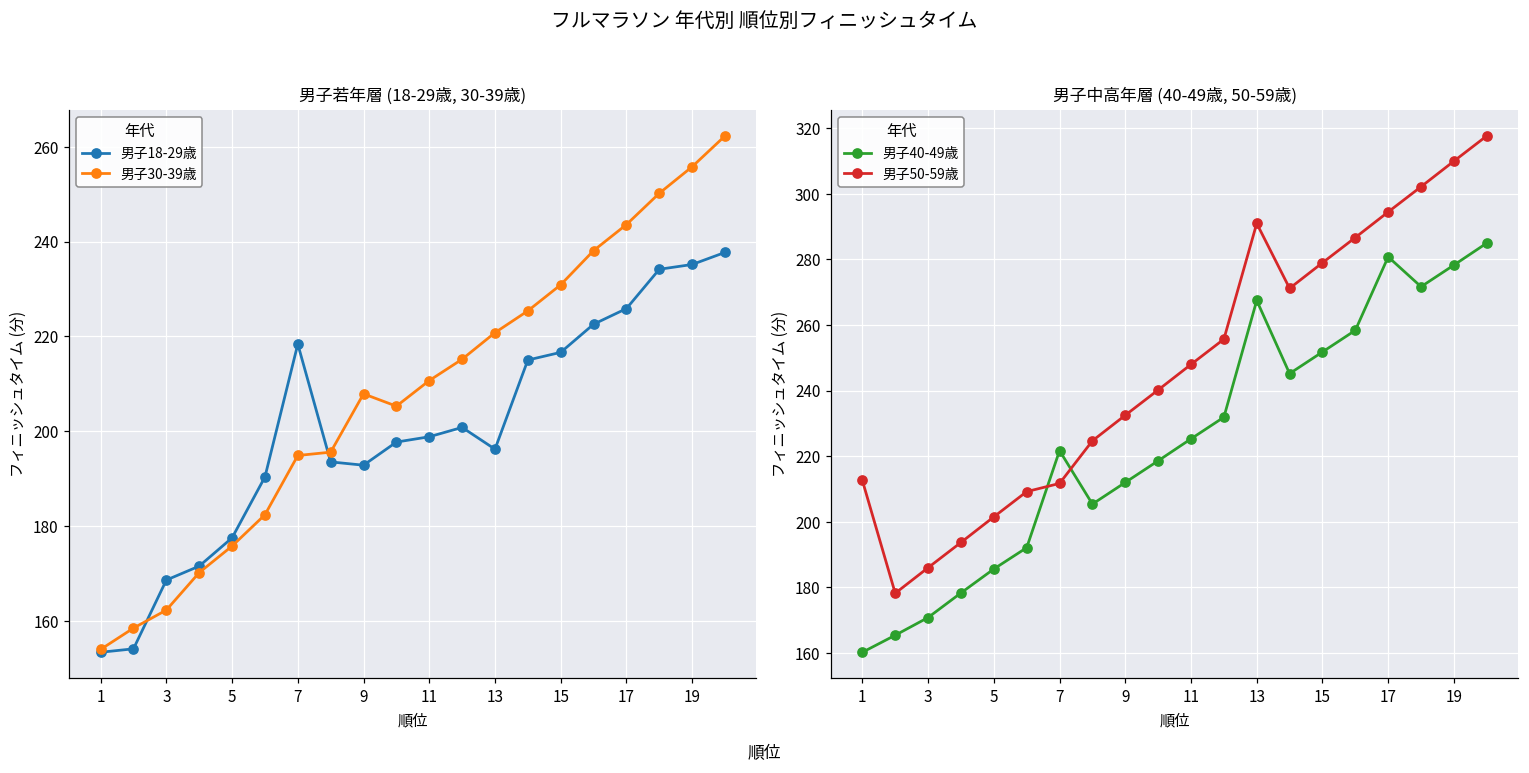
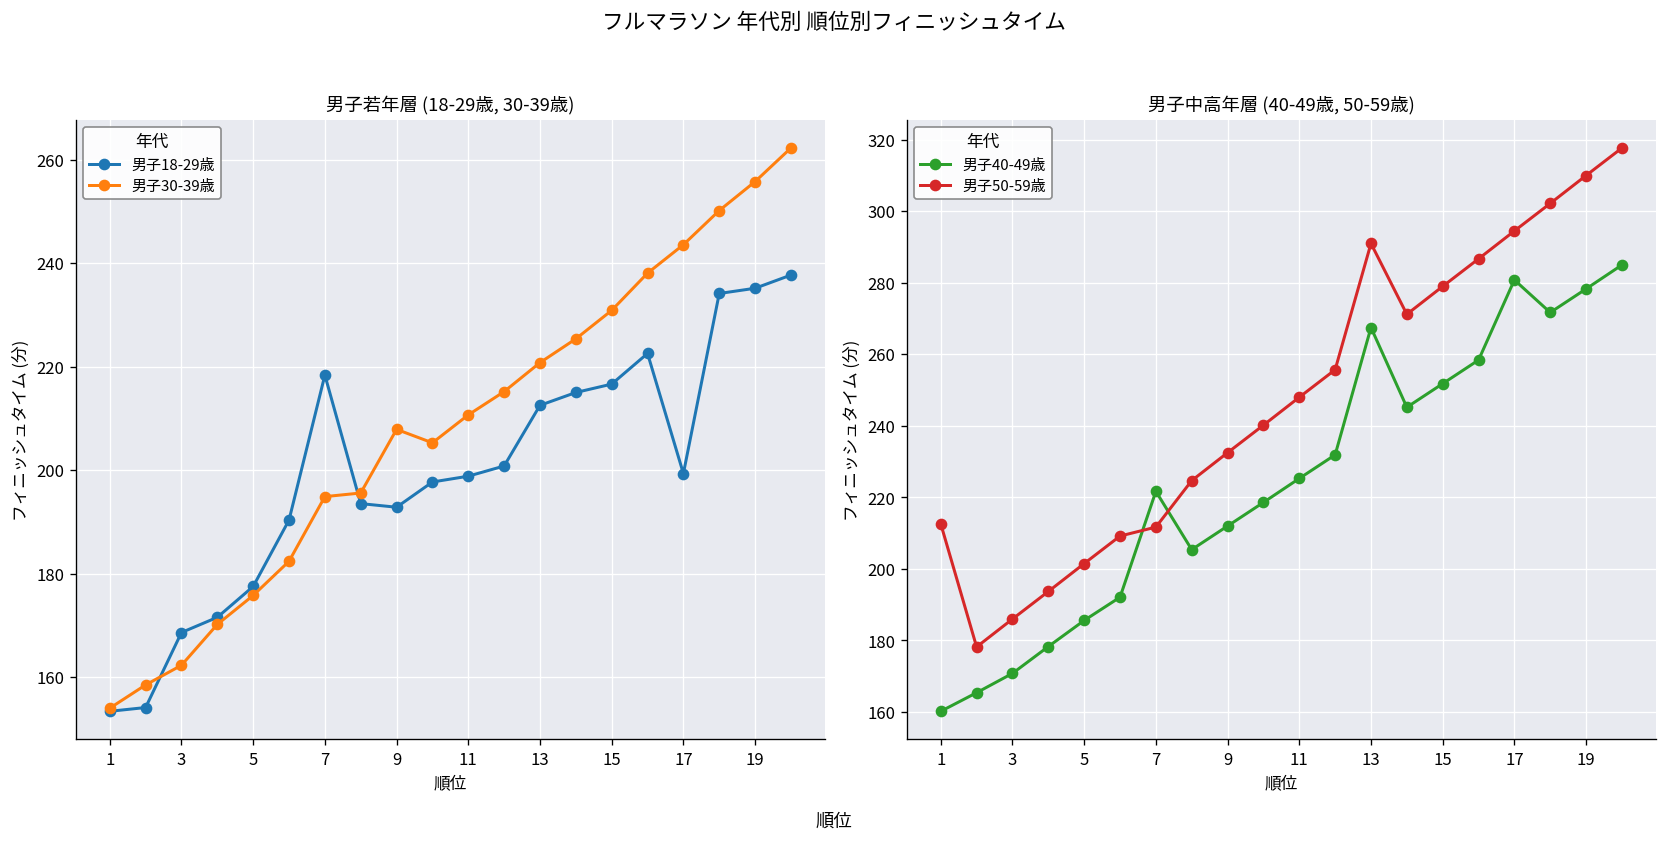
男子若年層 (18-29歳, 30-39歳), 男子18-29歳, 13: 196 -> 213
男子若年層 (18-29歳, 30-39歳), 男子18-29歳, 17: 226 -> 199
